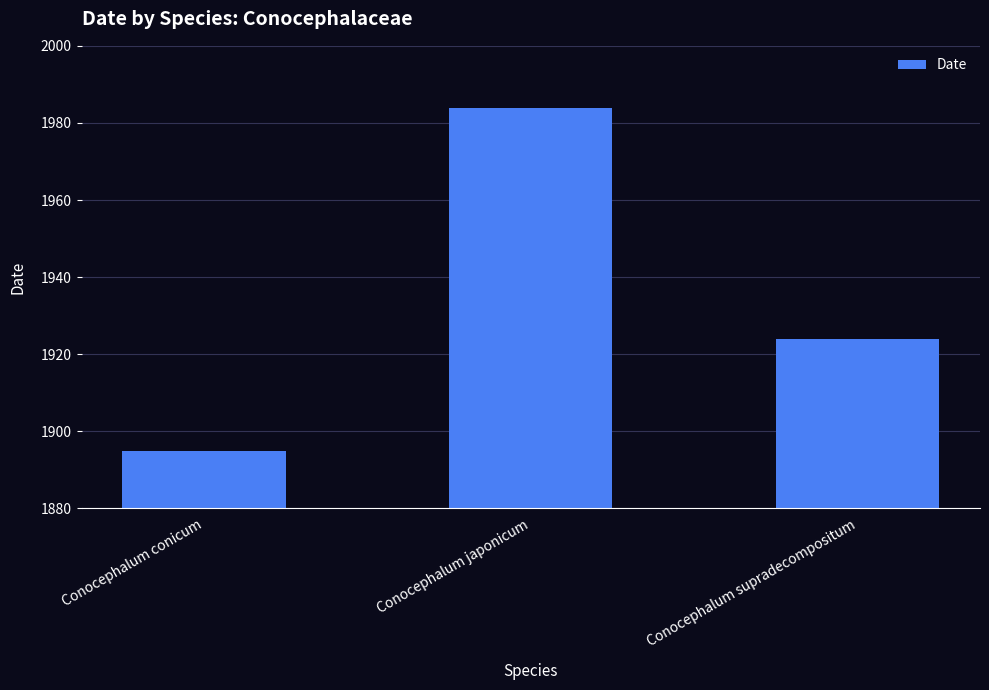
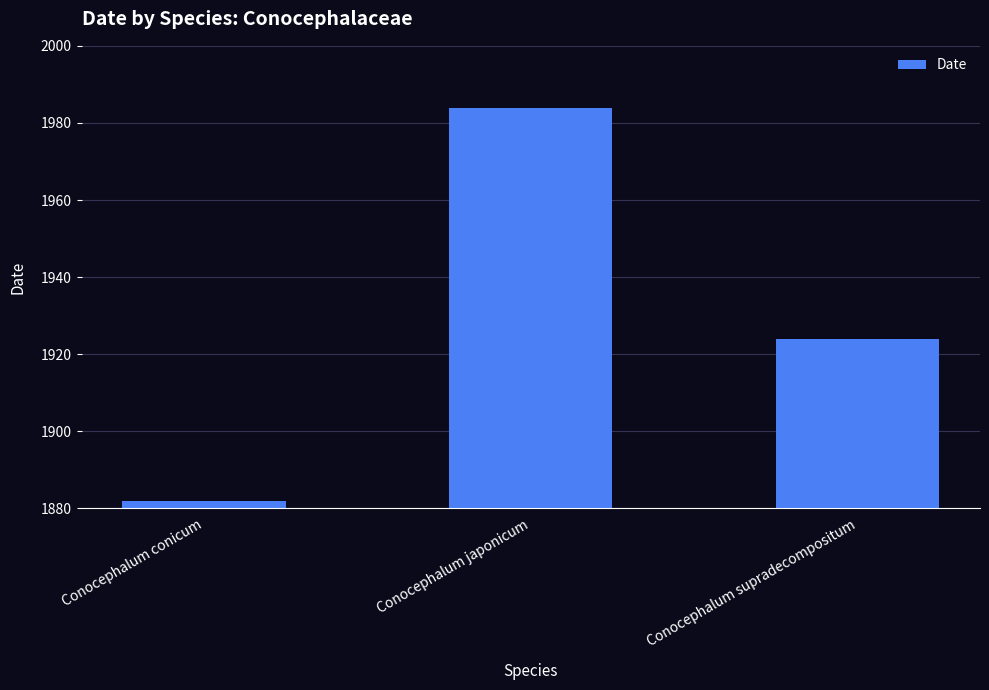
Conocephalum conicum: 1895 -> 1882
